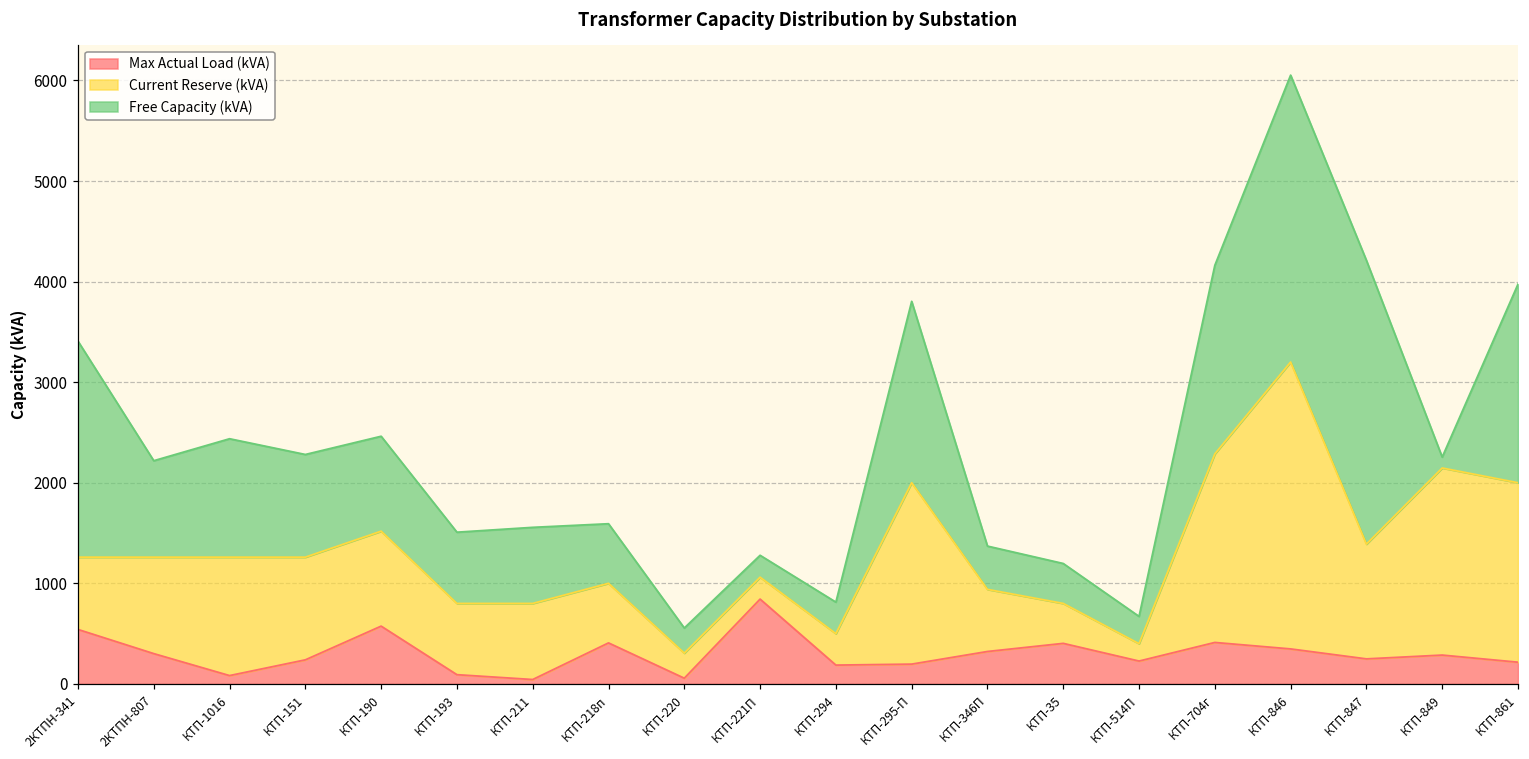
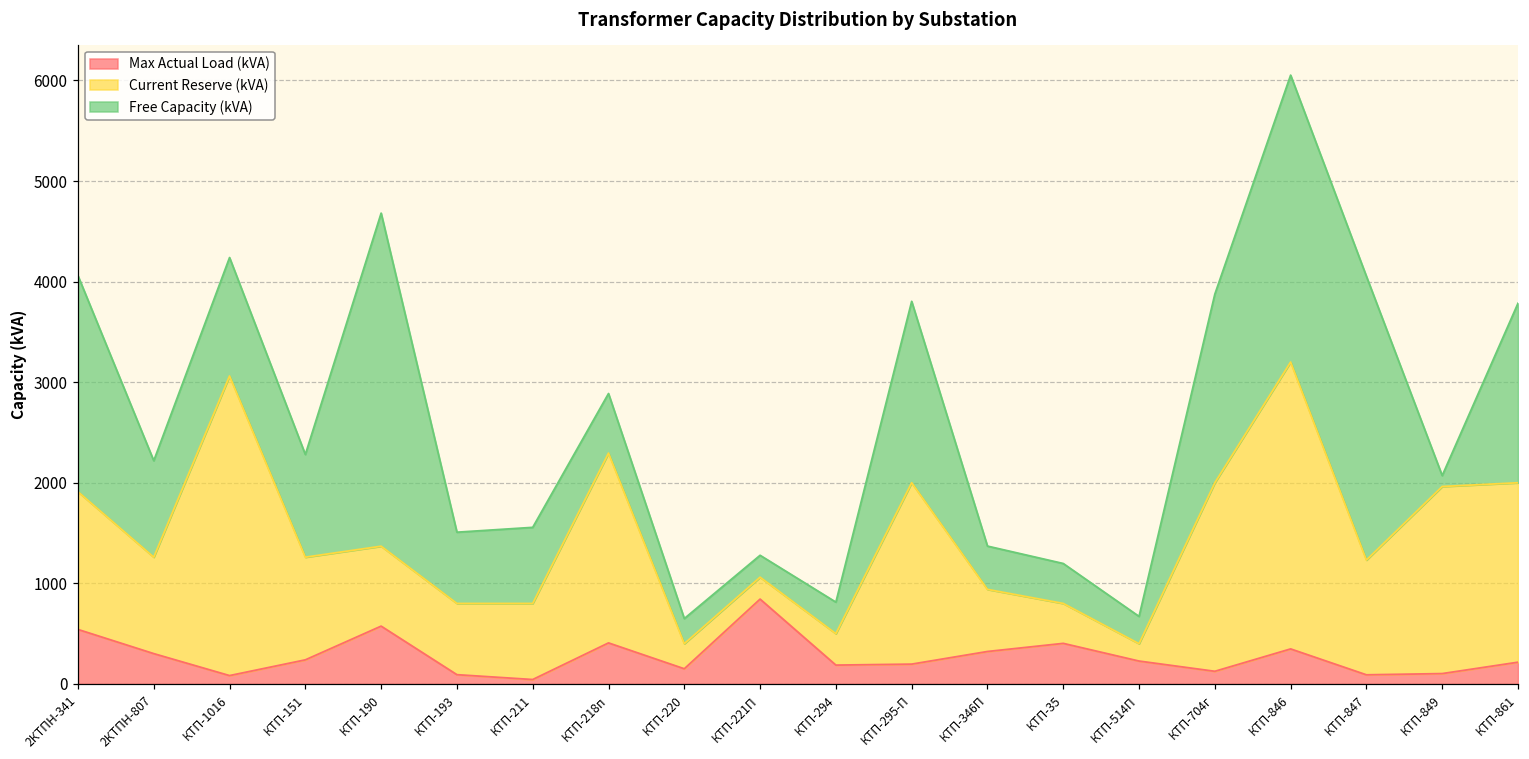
Current Reserve (kVA), 2КТПН-341: 700 -> 1400
Current Reserve (kVA), КТП-1016: 1200 -> 3000
Current Reserve (kVA), КТП-190: 900 -> 800
Free Capacity (kVA), КТП-190: 900 -> 3300
Current Reserve (kVA), КТП-218п: 600 -> 1900
Max Actual Load (kVA), КТП-220: 100 -> 200
Max Actual Load (kVA), КТП-704г: 400 -> 100
Max Actual Load (kVA), КТП-847: 200 -> 100
Max Actual Load (kVA), КТП-849: 300 -> 100
Free Capacity (kVA), КТП-861: 2000 -> 1800
